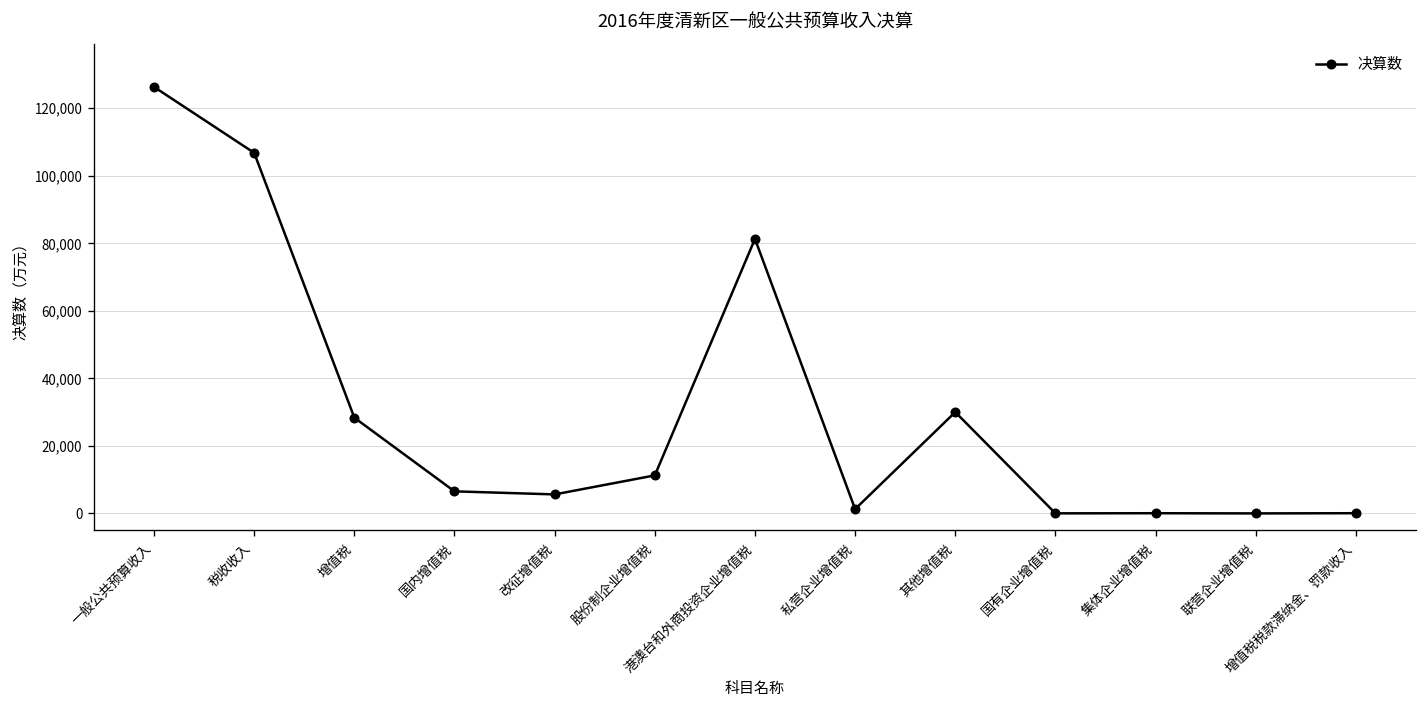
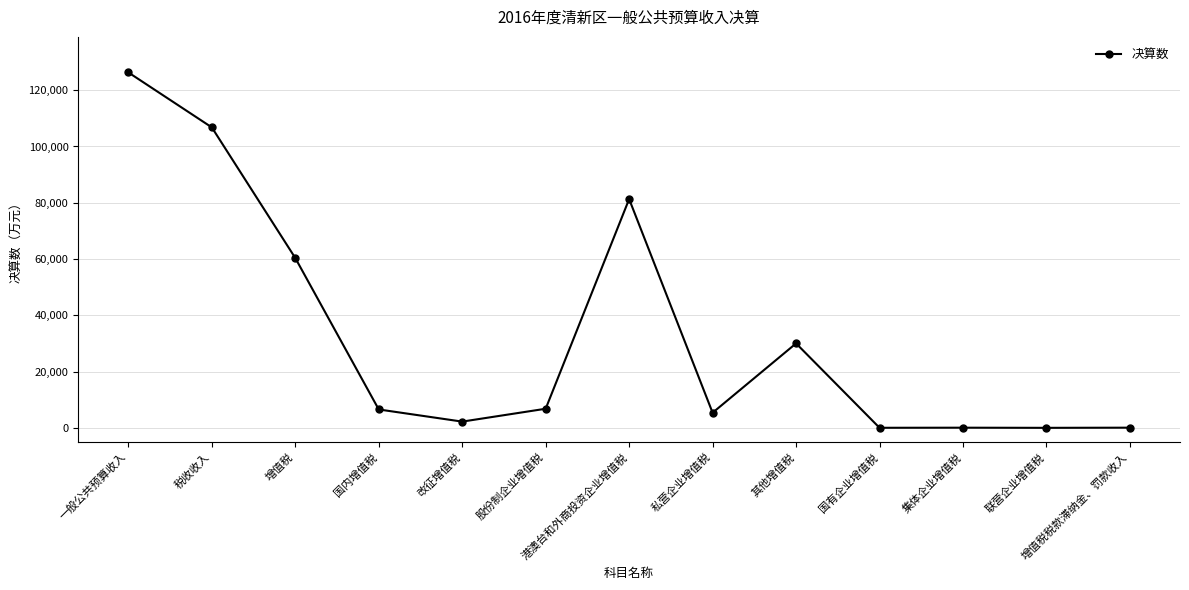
增值税: 28,000 -> 60,000
改征增值税: 6,000 -> 2,000
股份制企业增值税: 11,000 -> 7,000
私营企业增值税: 1,000 -> 5,000
